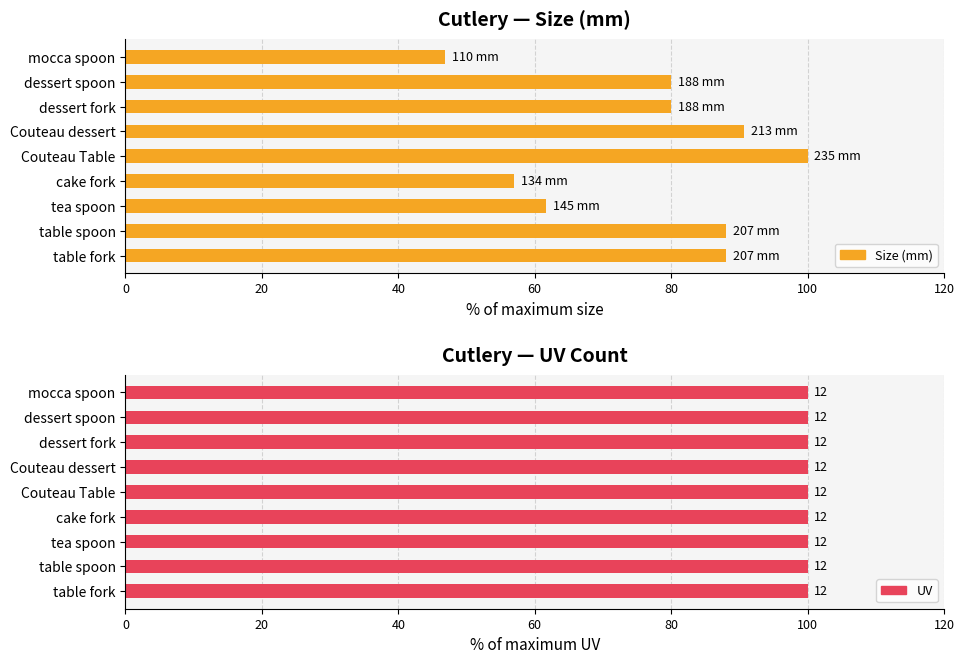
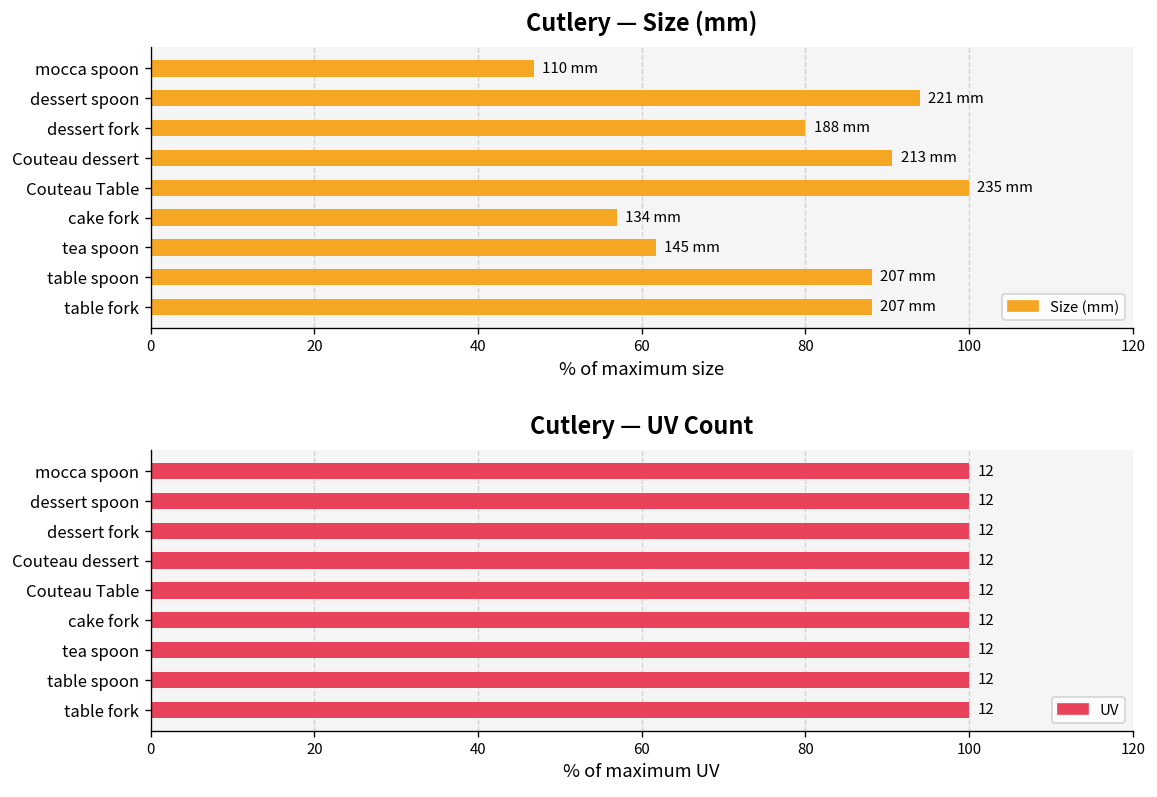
Cutlery — Size (mm), dessert spoon: 188 -> 221
